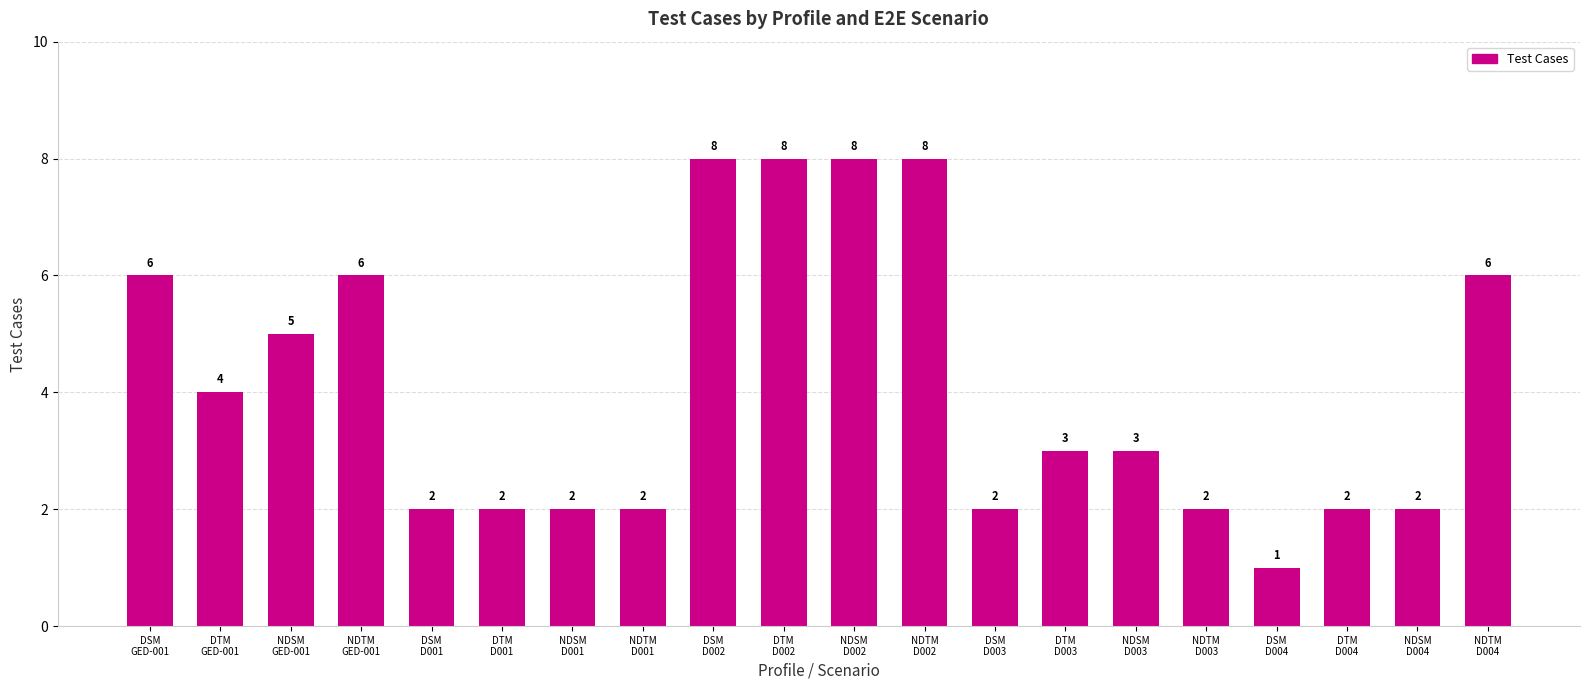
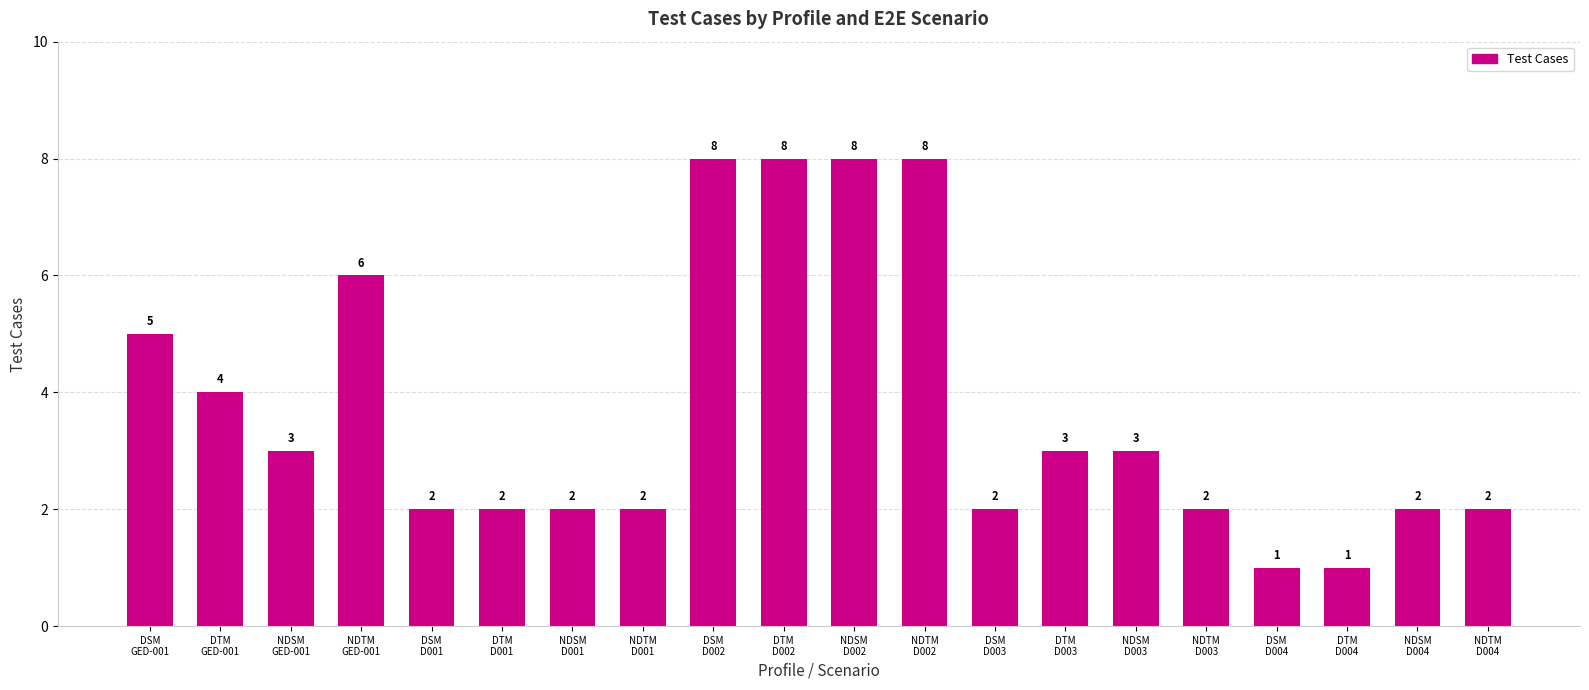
DSM GED-001: 6 -> 5
NDSM GED-001: 5 -> 3
DTM D004: 2 -> 1
NDTM D004: 6 -> 2
